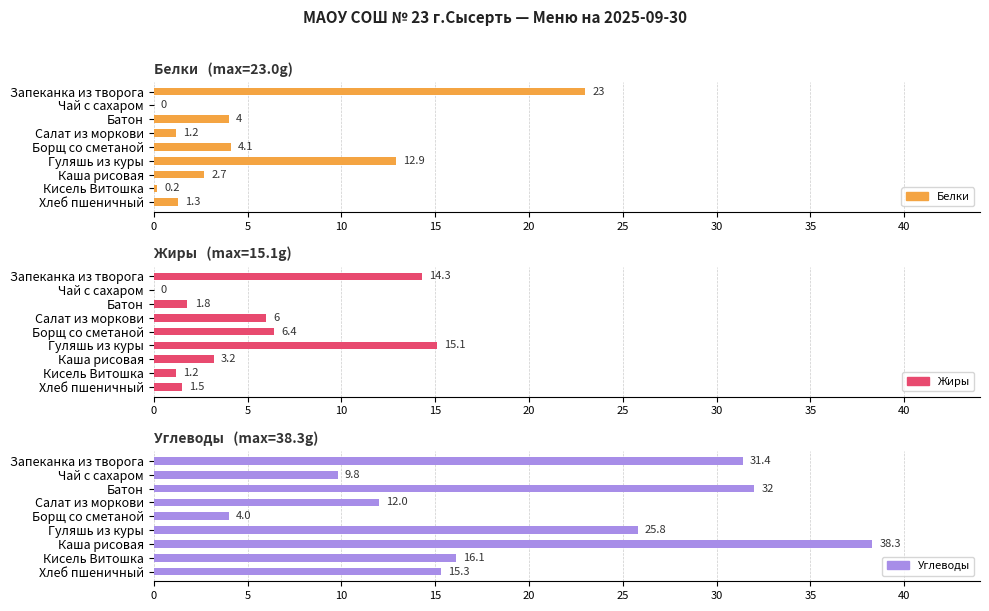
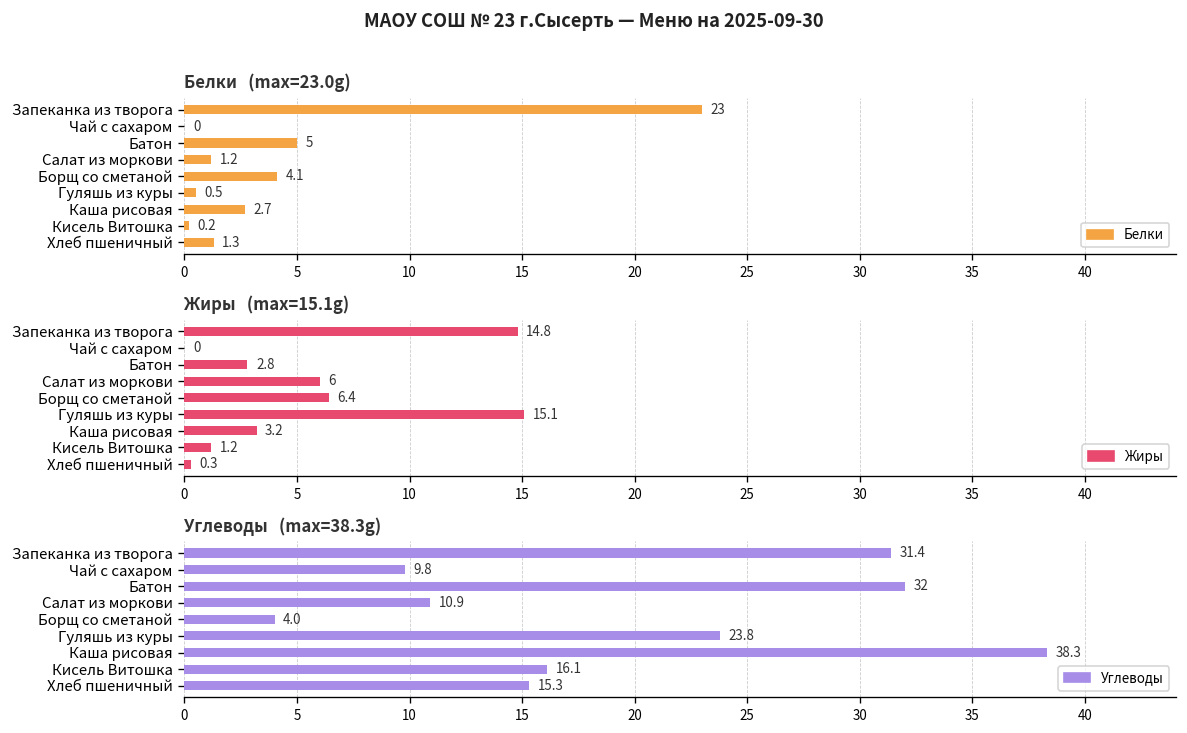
Белки (max=23.0g), Батон: 4 -> 5
Белки (max=23.0g), Гуляшь из куры: 12.9 -> 0.5
Жиры (max=15.1g), Запеканка из творога: 14.3 -> 14.8
Жиры (max=15.1g), Батон: 1.8 -> 2.8
Жиры (max=15.1g), Хлеб пшеничный: 1.5 -> 0.3
Углеводы (max=38.3g), Салат из моркови: 12.0 -> 10.9
Углеводы (max=38.3g), Гуляшь из куры: 25.8 -> 23.8
